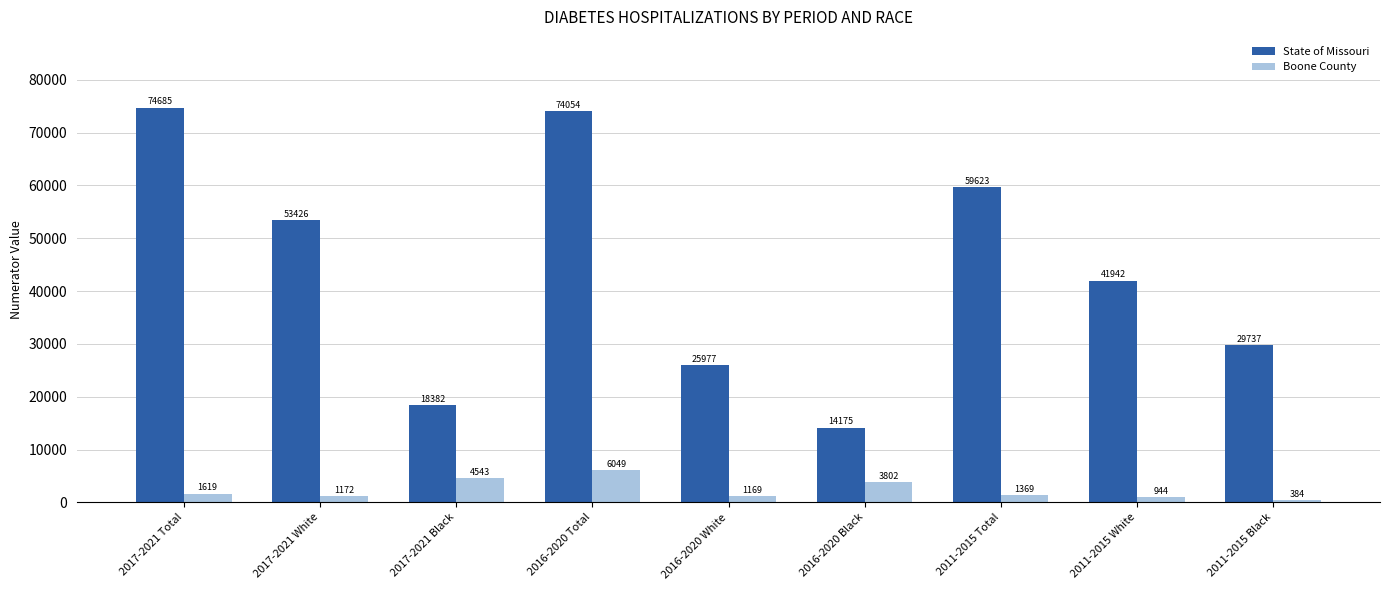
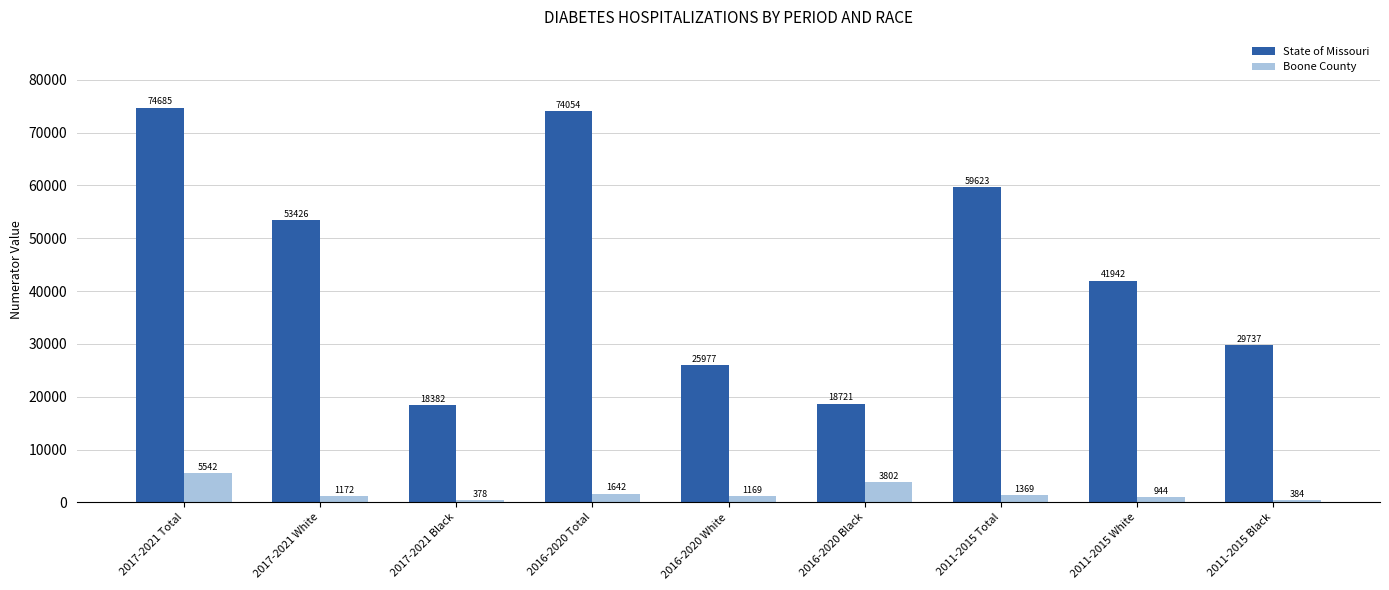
Boone County, 2017-2021 Total: 1619 -> 5542
Boone County, 2017-2021 Black: 4543 -> 378
Boone County, 2016-2020 Total: 6049 -> 1642
State of Missouri, 2016-2020 Black: 14175 -> 18721
